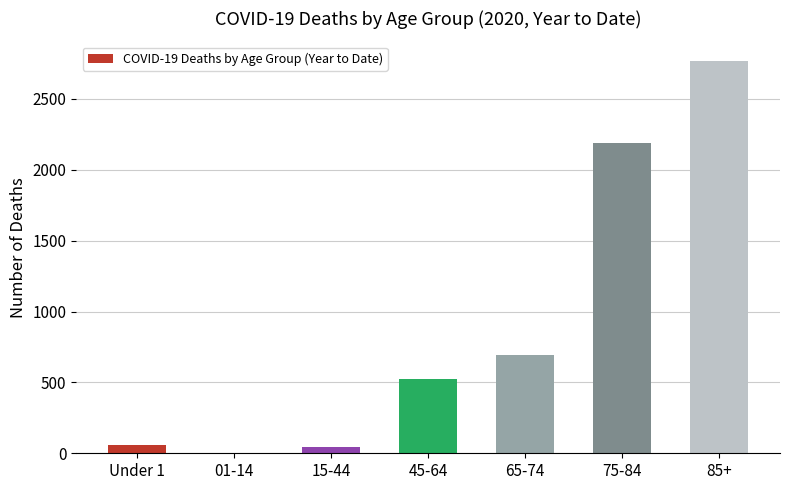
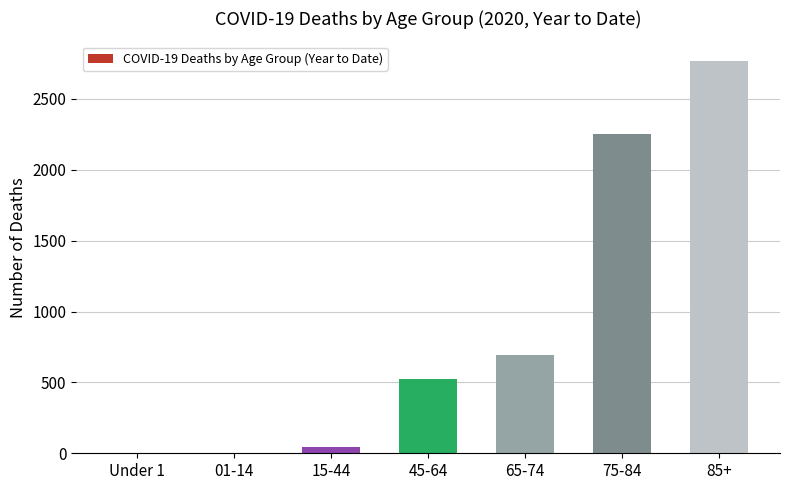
Under 1: 60 -> 0
75-84: 2190 -> 2250
